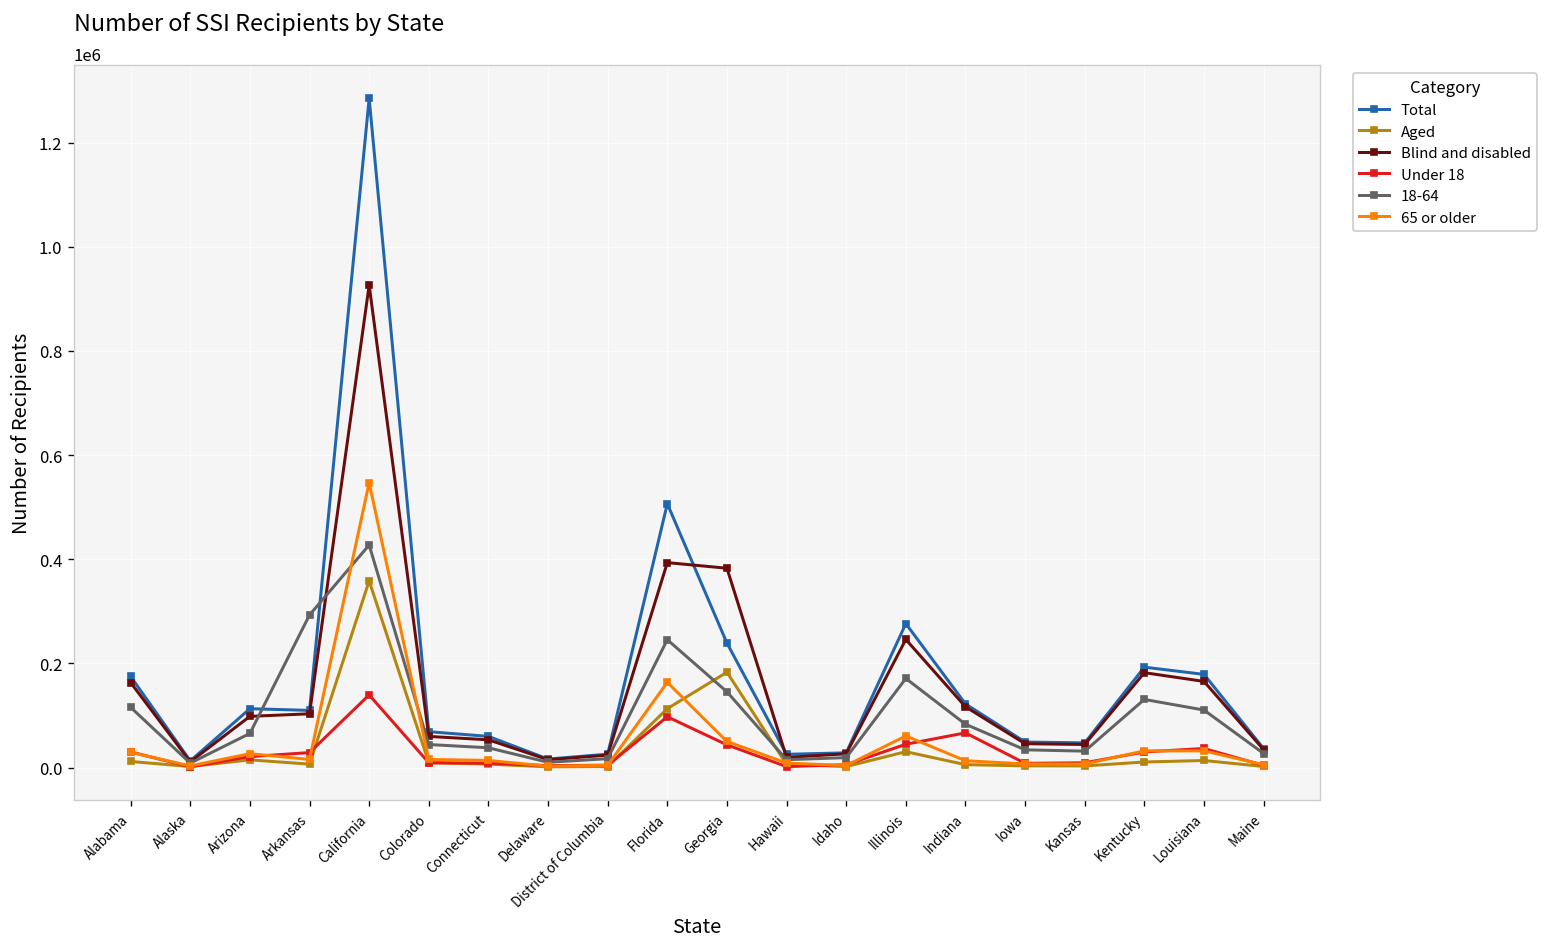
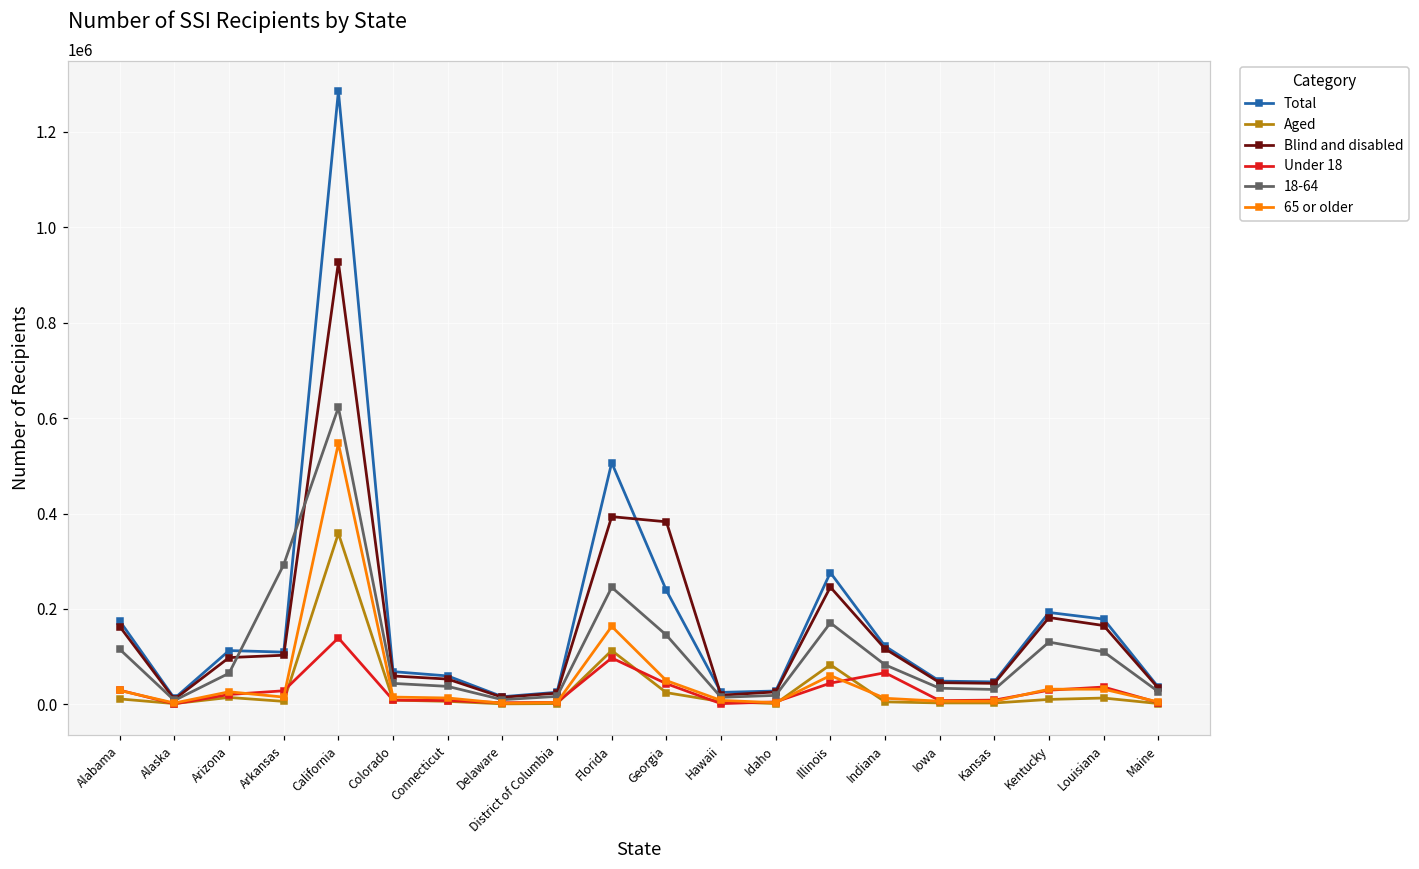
18-64, California: 430000 -> 620000
Aged, Georgia: 180000 -> 20000
Aged, Illinois: 30000 -> 80000
